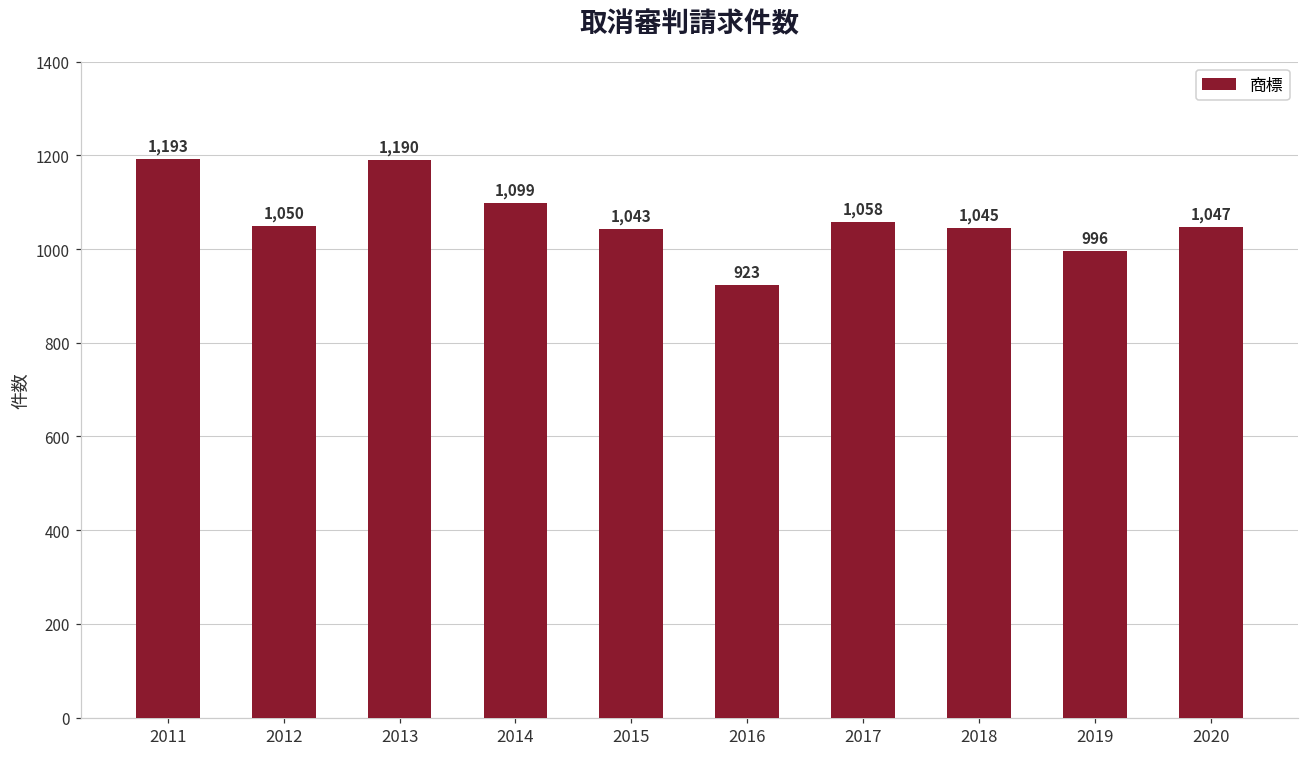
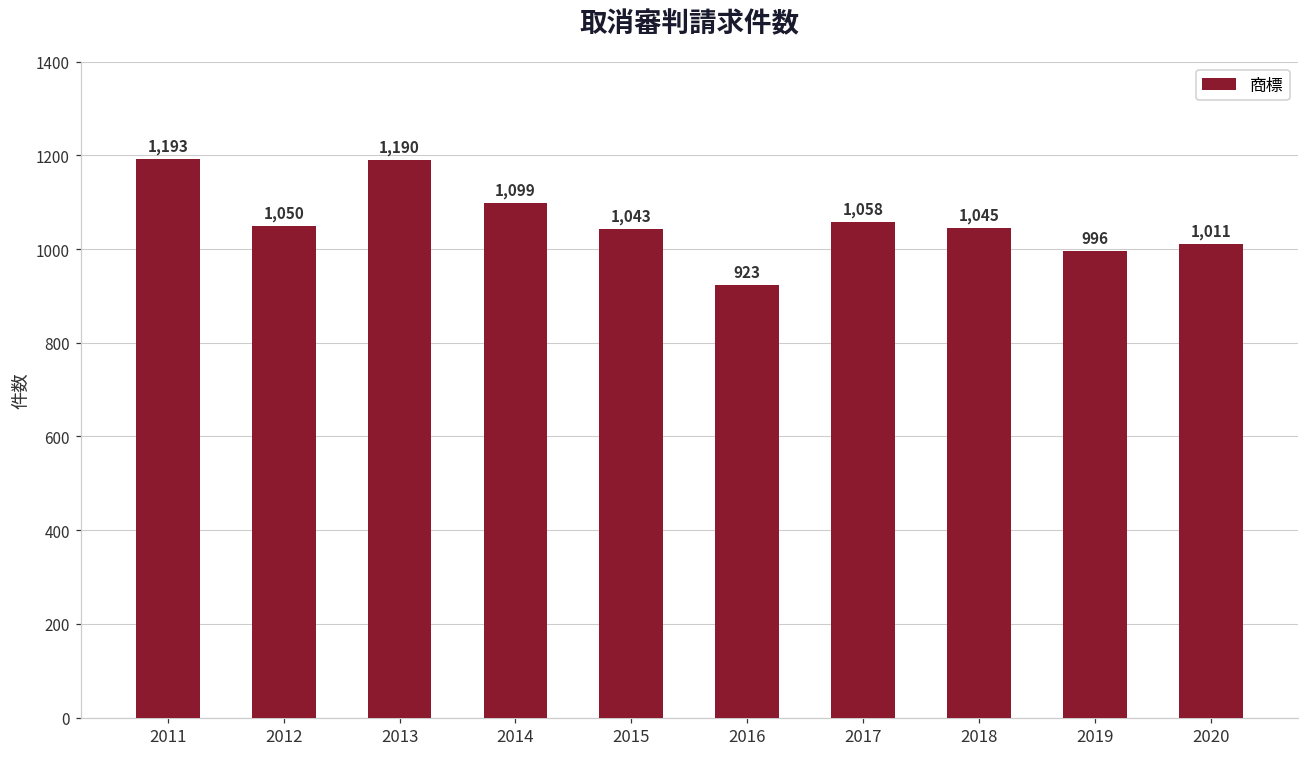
2020: 1,047 -> 1,011
